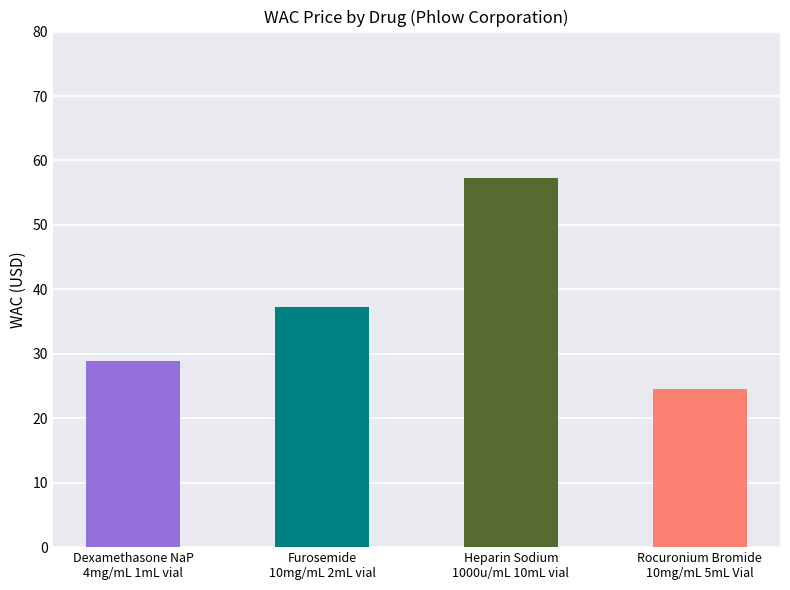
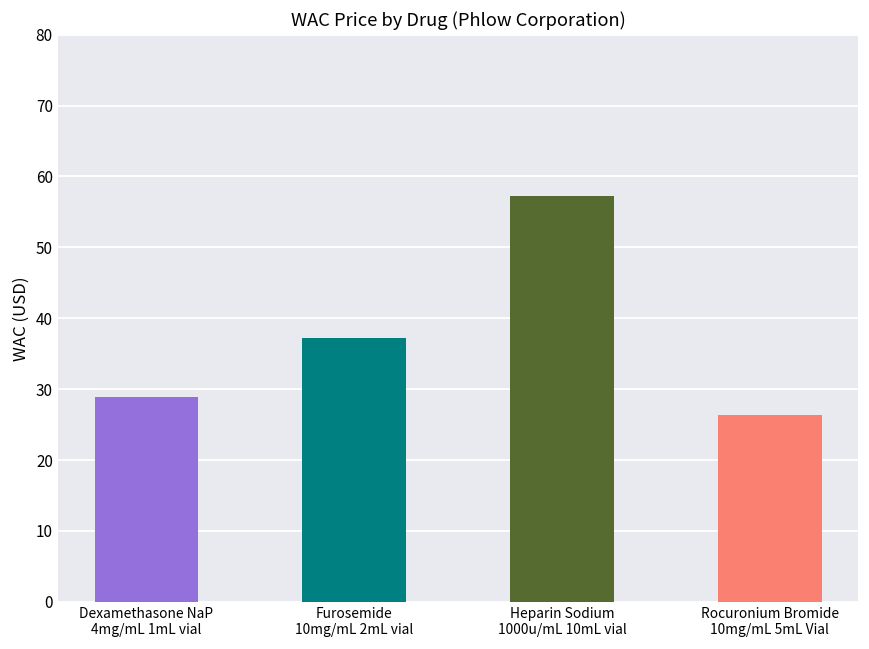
Rocuronium Bromide 10mg/mL 5mL Vial: 25 -> 26
